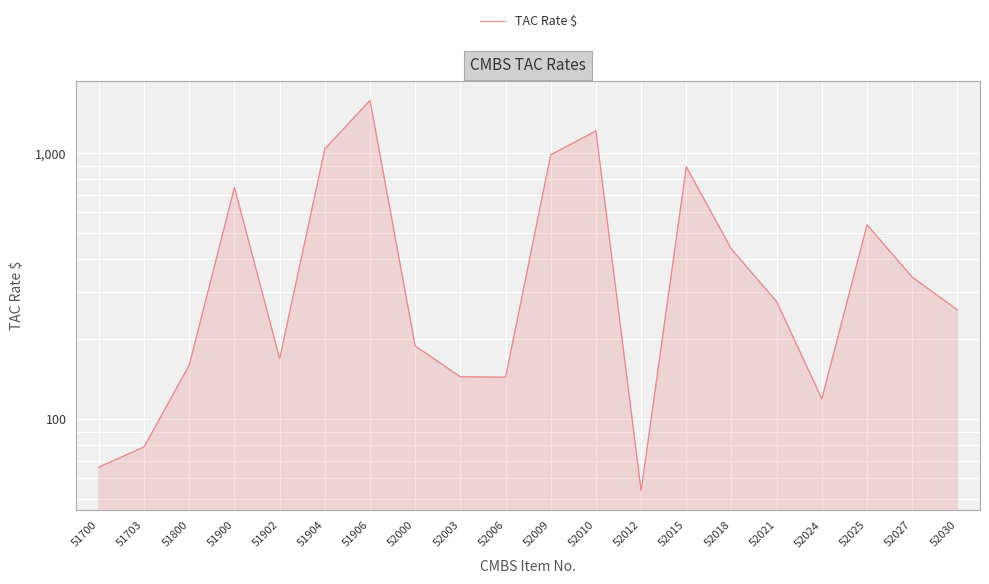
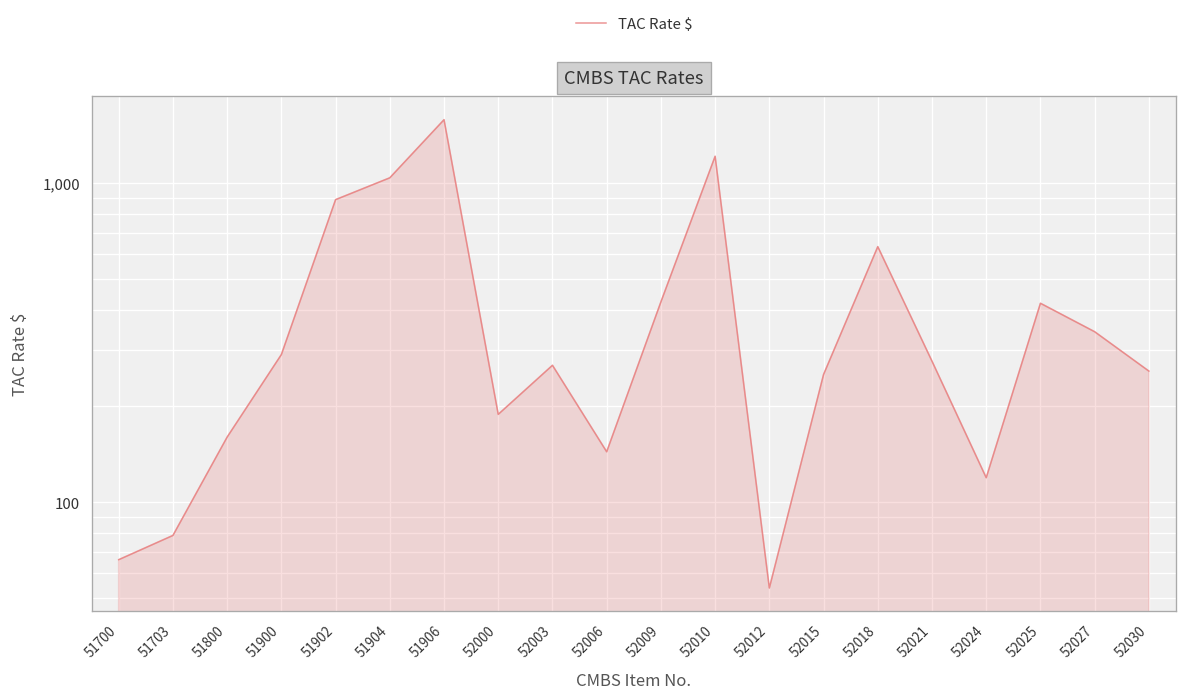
51900: 750 -> 290
51902: 170 -> 890
52003: 140 -> 270
52009: 990 -> 420
52015: 890 -> 250
52018: 440 -> 630
52025: 540 -> 420
